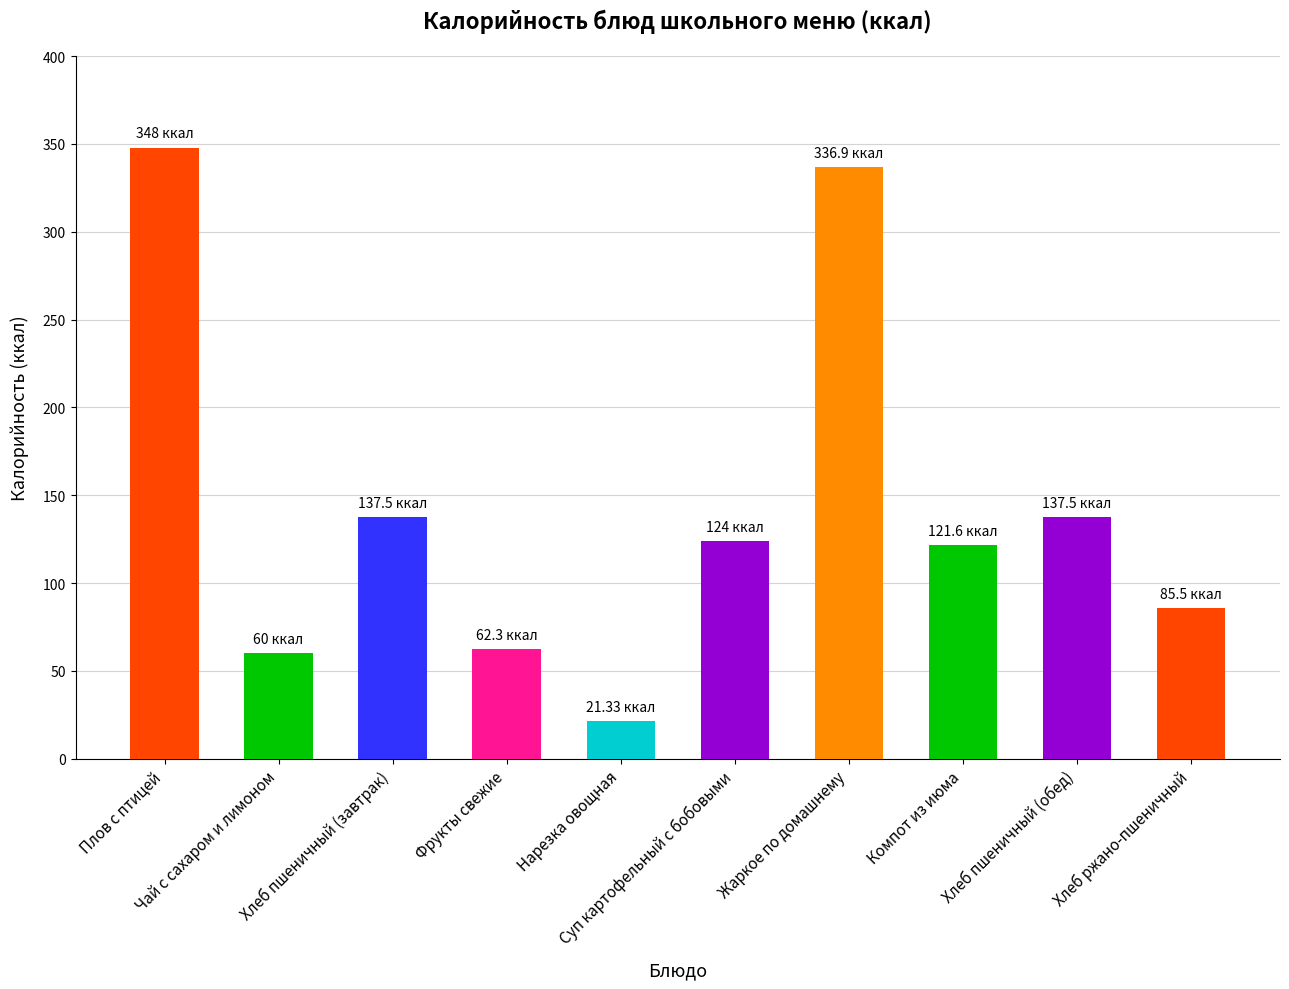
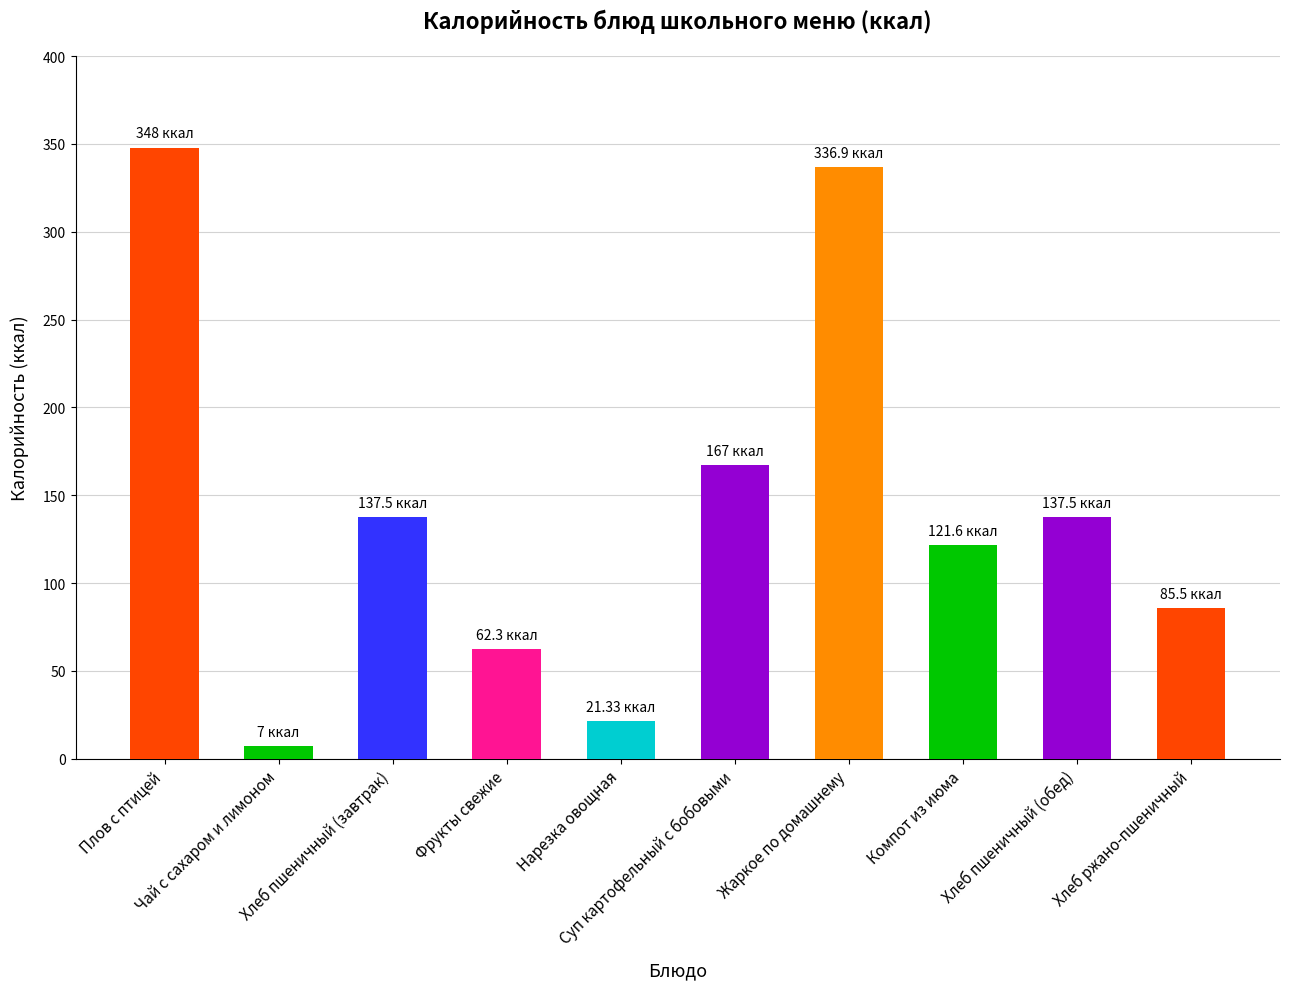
Чай с сахаром и лимоном: 60 -> 7
Суп картофельный с бобовыми: 124 -> 167
